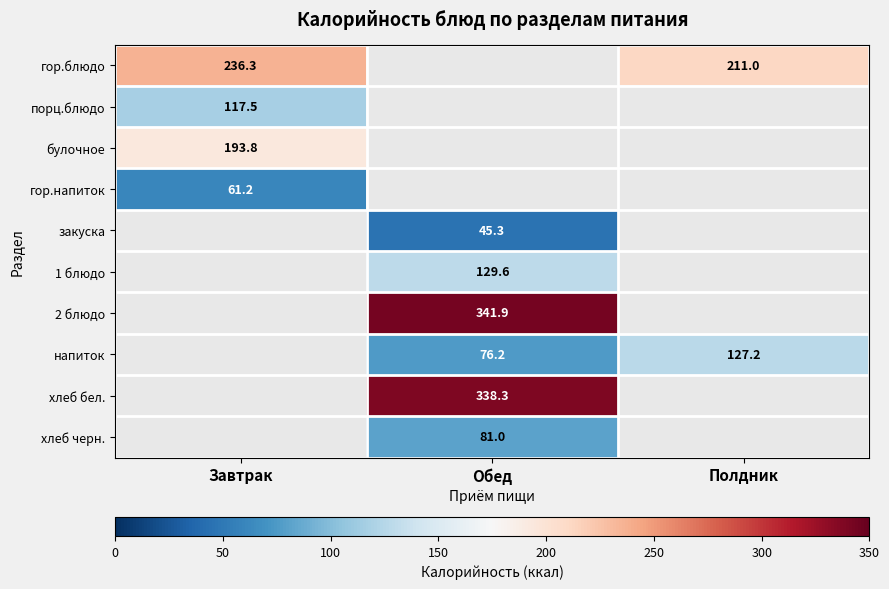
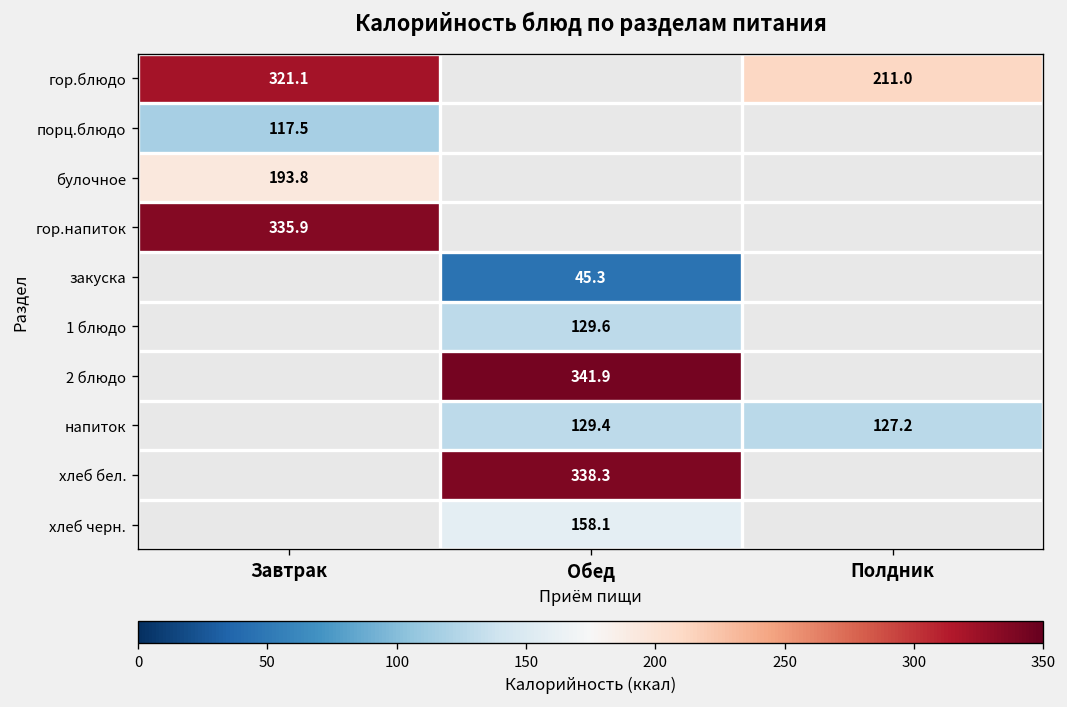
гор.блюдо, Завтрак: 236.3 -> 321.1
гор.напиток, Завтрак: 61.2 -> 335.9
напиток, Обед: 76.2 -> 129.4
хлеб черн., Обед: 81.0 -> 158.1
